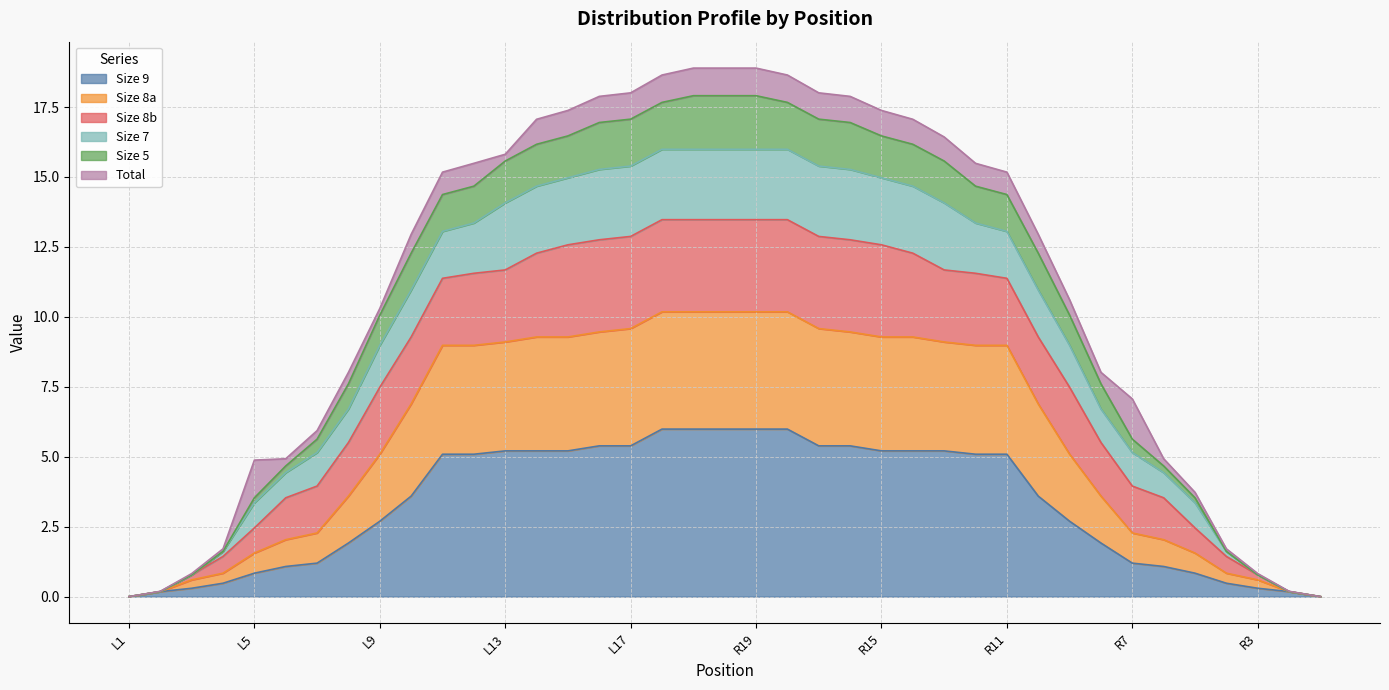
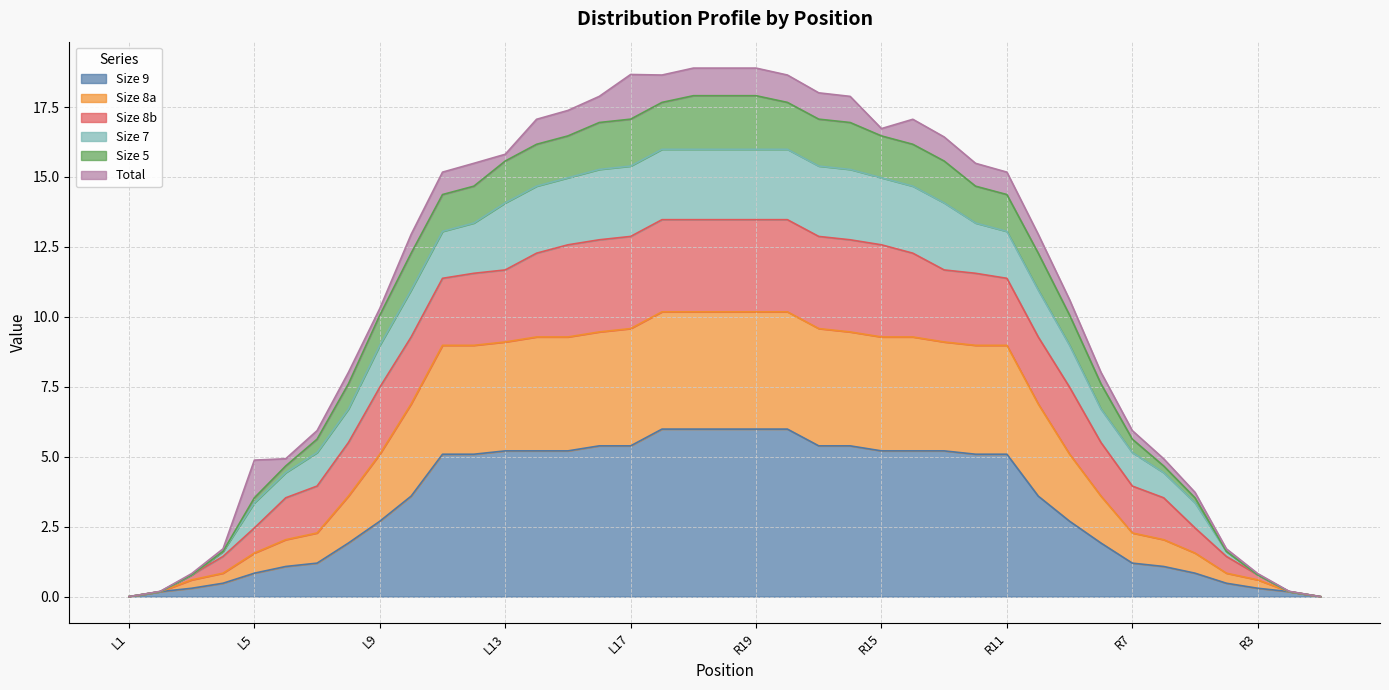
Total, L17: 0.9 -> 1.6
Total, R15: 0.9 -> 0.3
Total, R7: 1.4 -> 0.3
